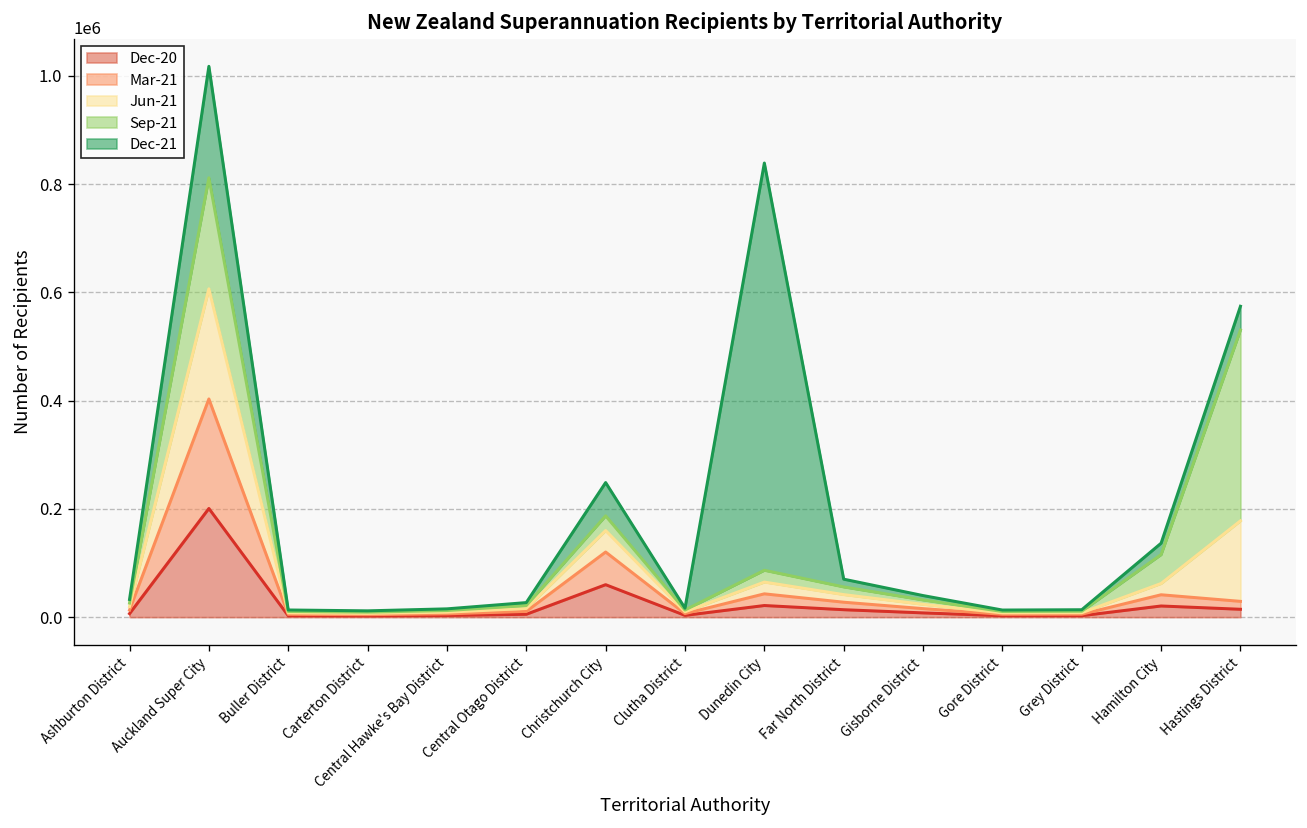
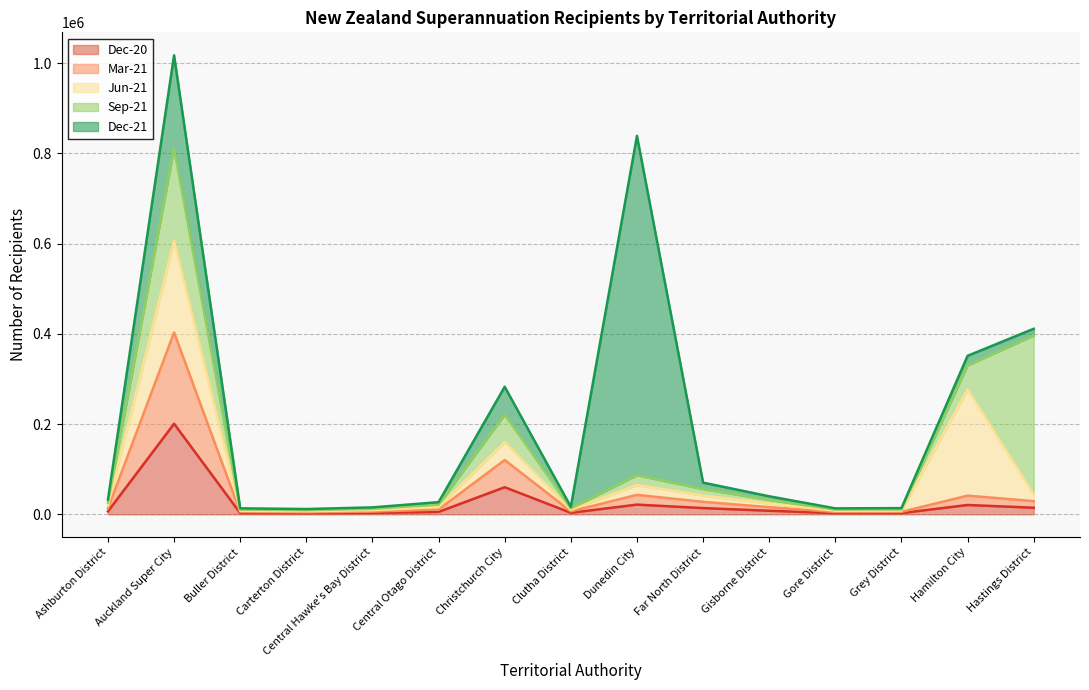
Sep-21, Christchurch City: 30000 -> 60000
Jun-21, Hamilton City: 20000 -> 240000
Jun-21, Hastings District: 150000 -> 10000
Dec-21, Hastings District: 40000 -> 10000
